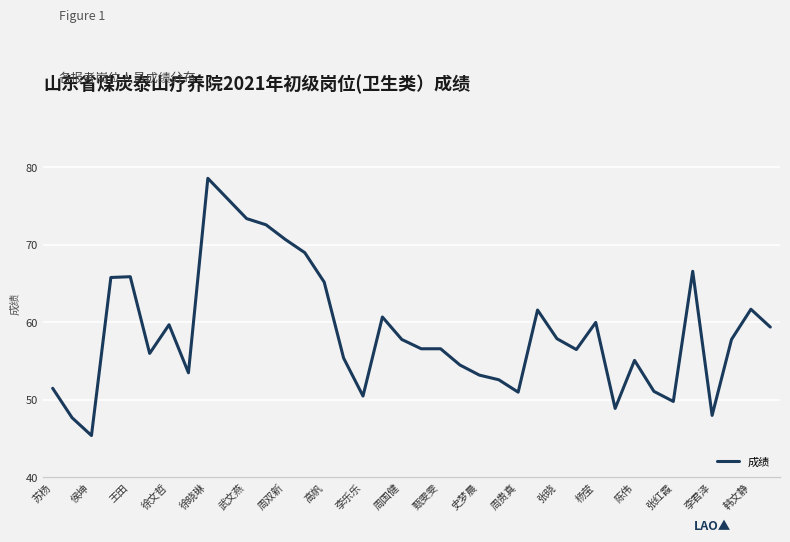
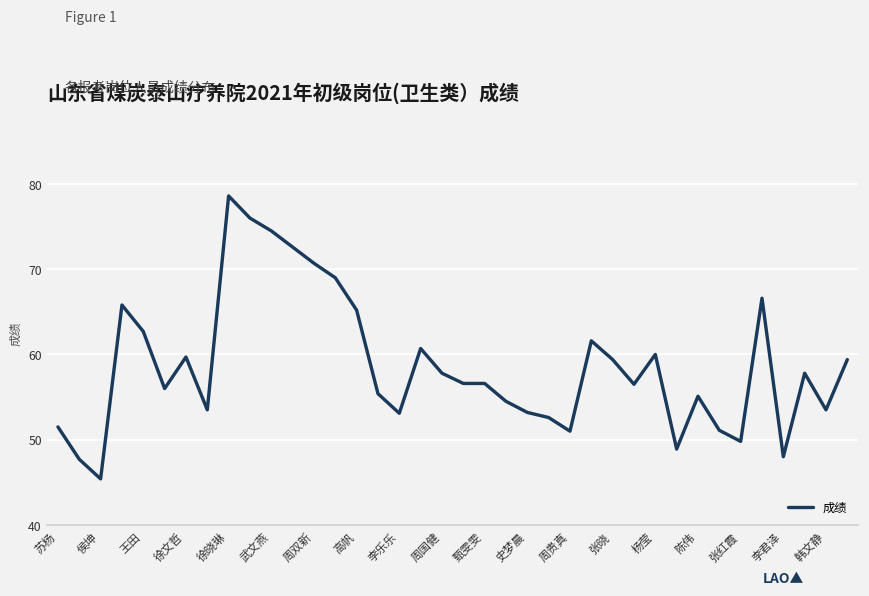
王田: 66 -> 63
武文燕: 73 -> 75
李乐乐: 51 -> 53
张晓: 58 -> 59
韩文静: 62 -> 54
